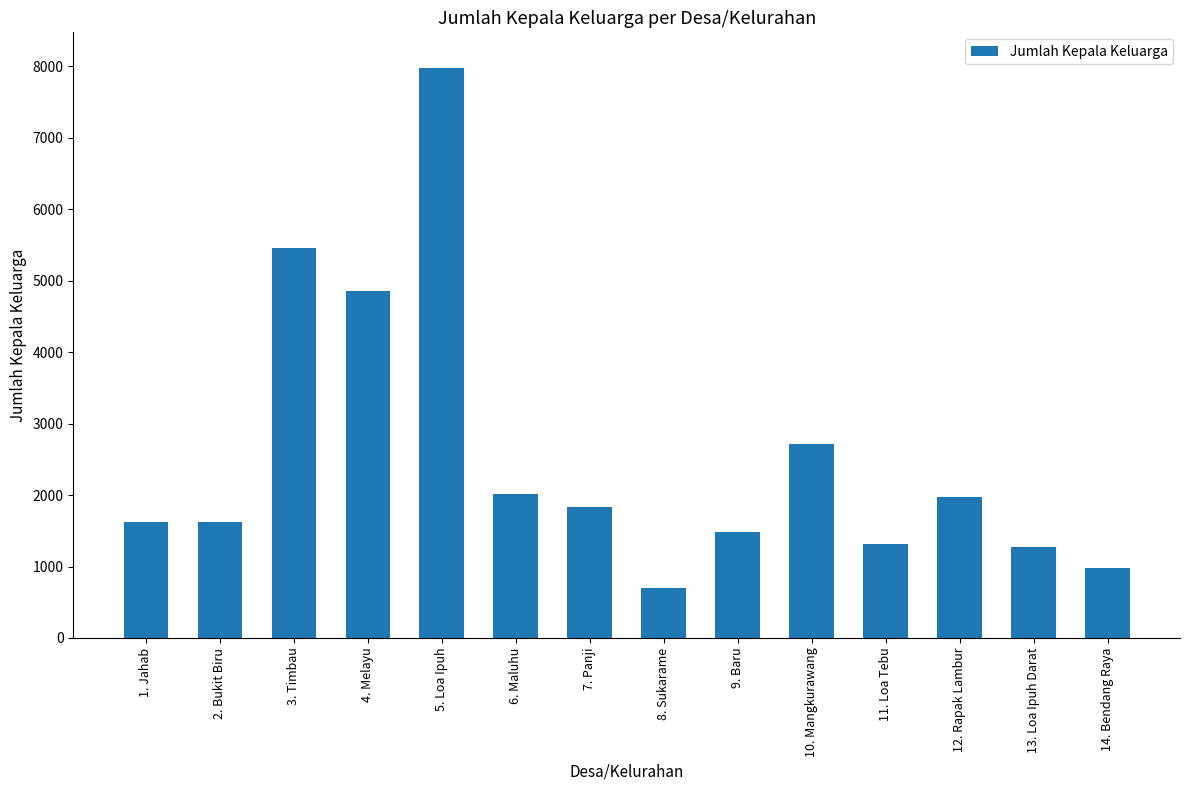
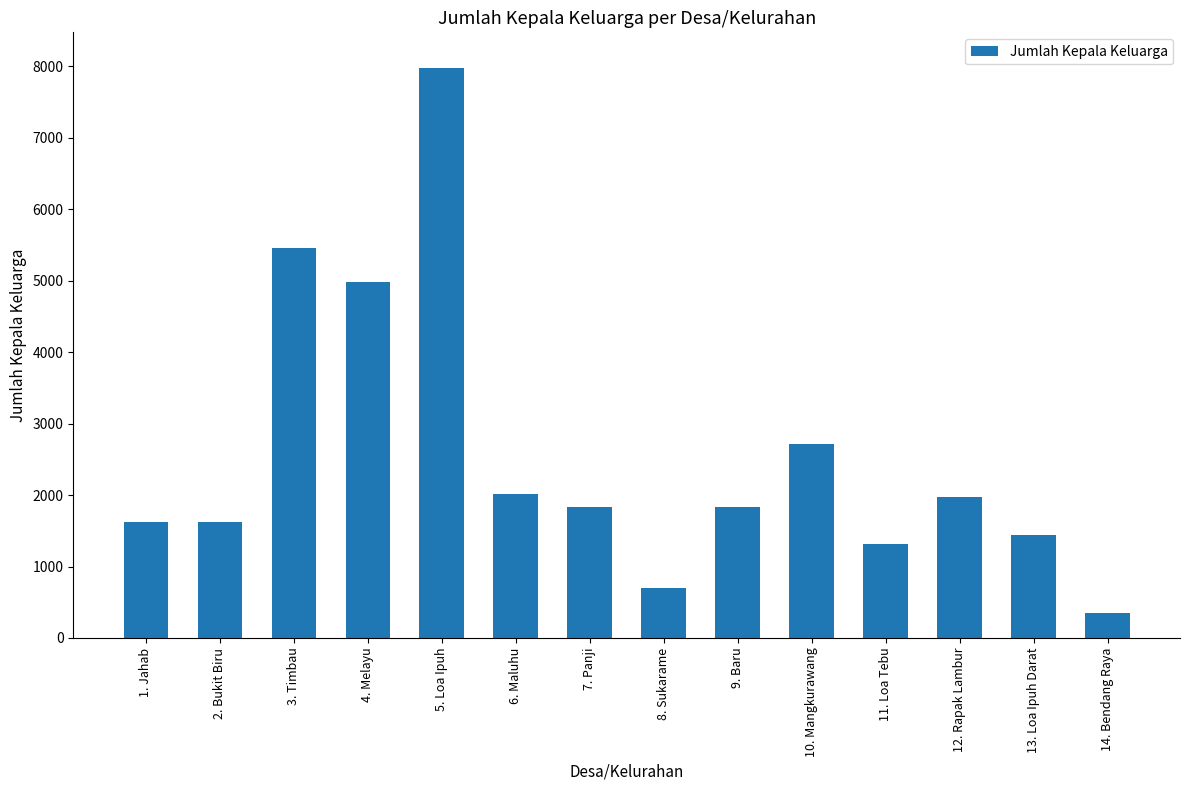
4. Melayu: 4900 -> 5000
9. Baru: 1500 -> 1800
13. Loa Ipuh Darat: 1300 -> 1400
14. Bendang Raya: 1000 -> 300
